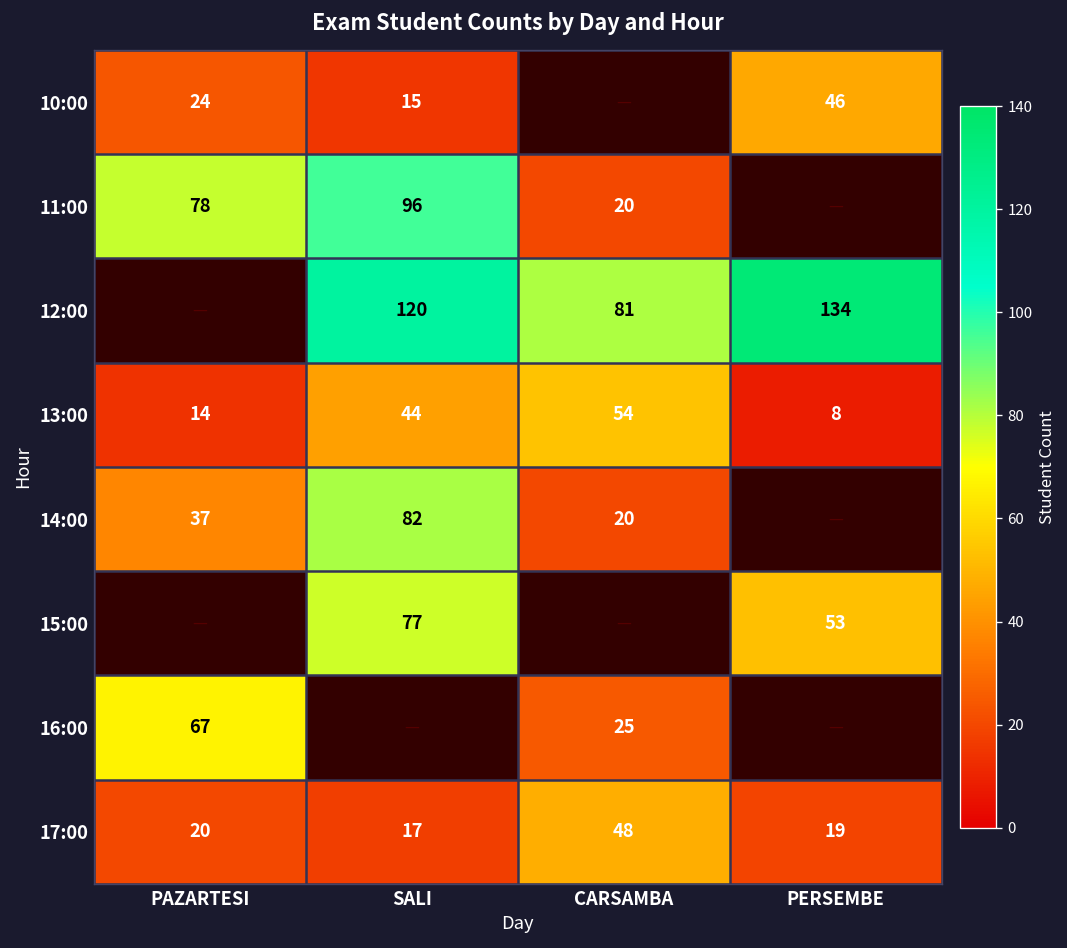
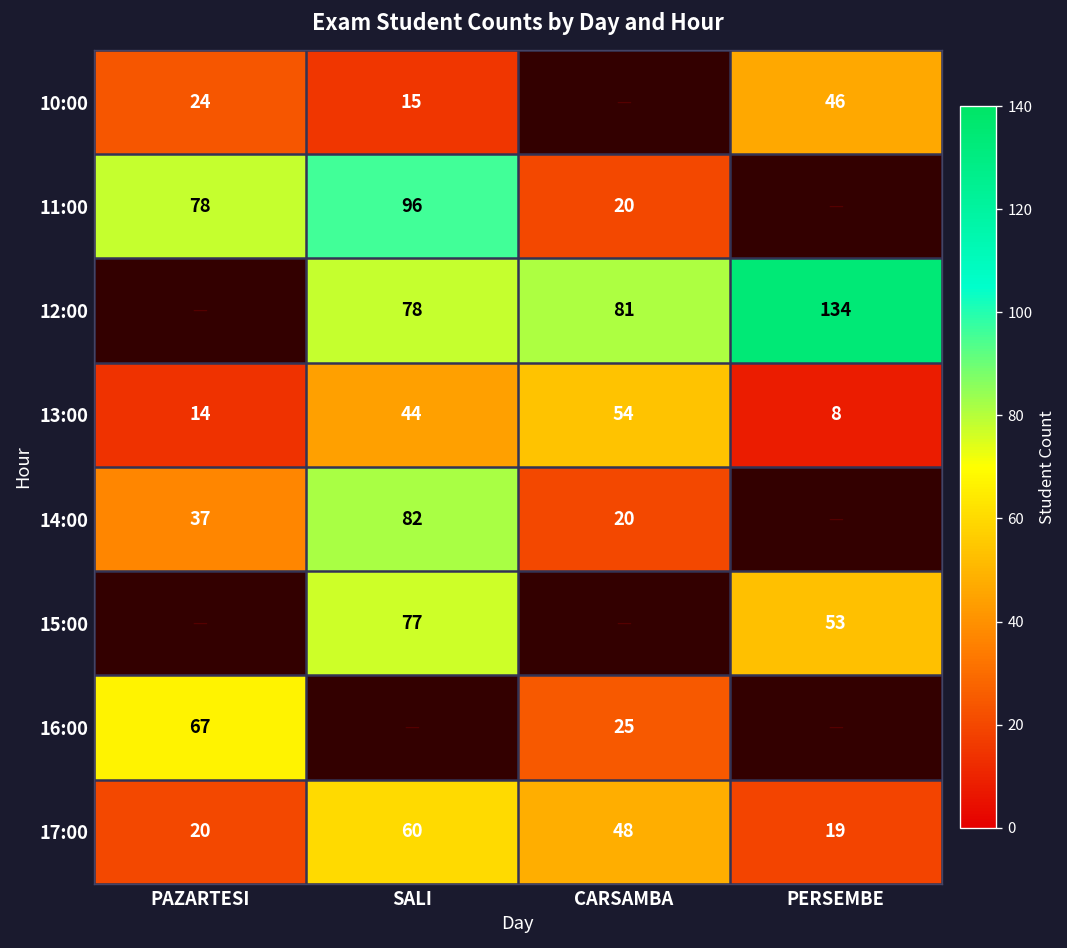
12:00, SALI: 120 -> 78
17:00, SALI: 17 -> 60
